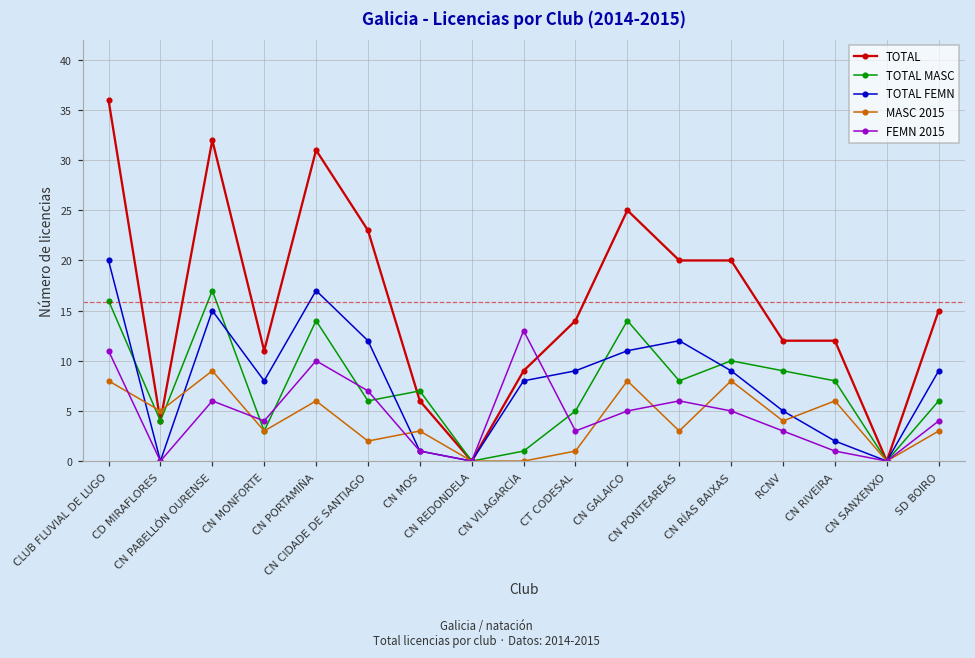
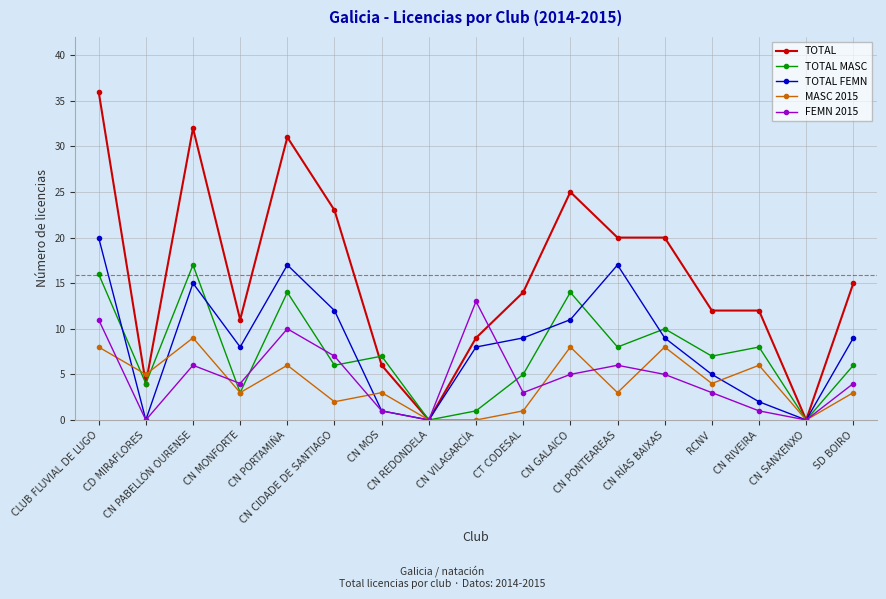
TOTAL FEMN, CN PONTEAREAS: 12 -> 17
TOTAL MASC, RCNV: 9 -> 7
